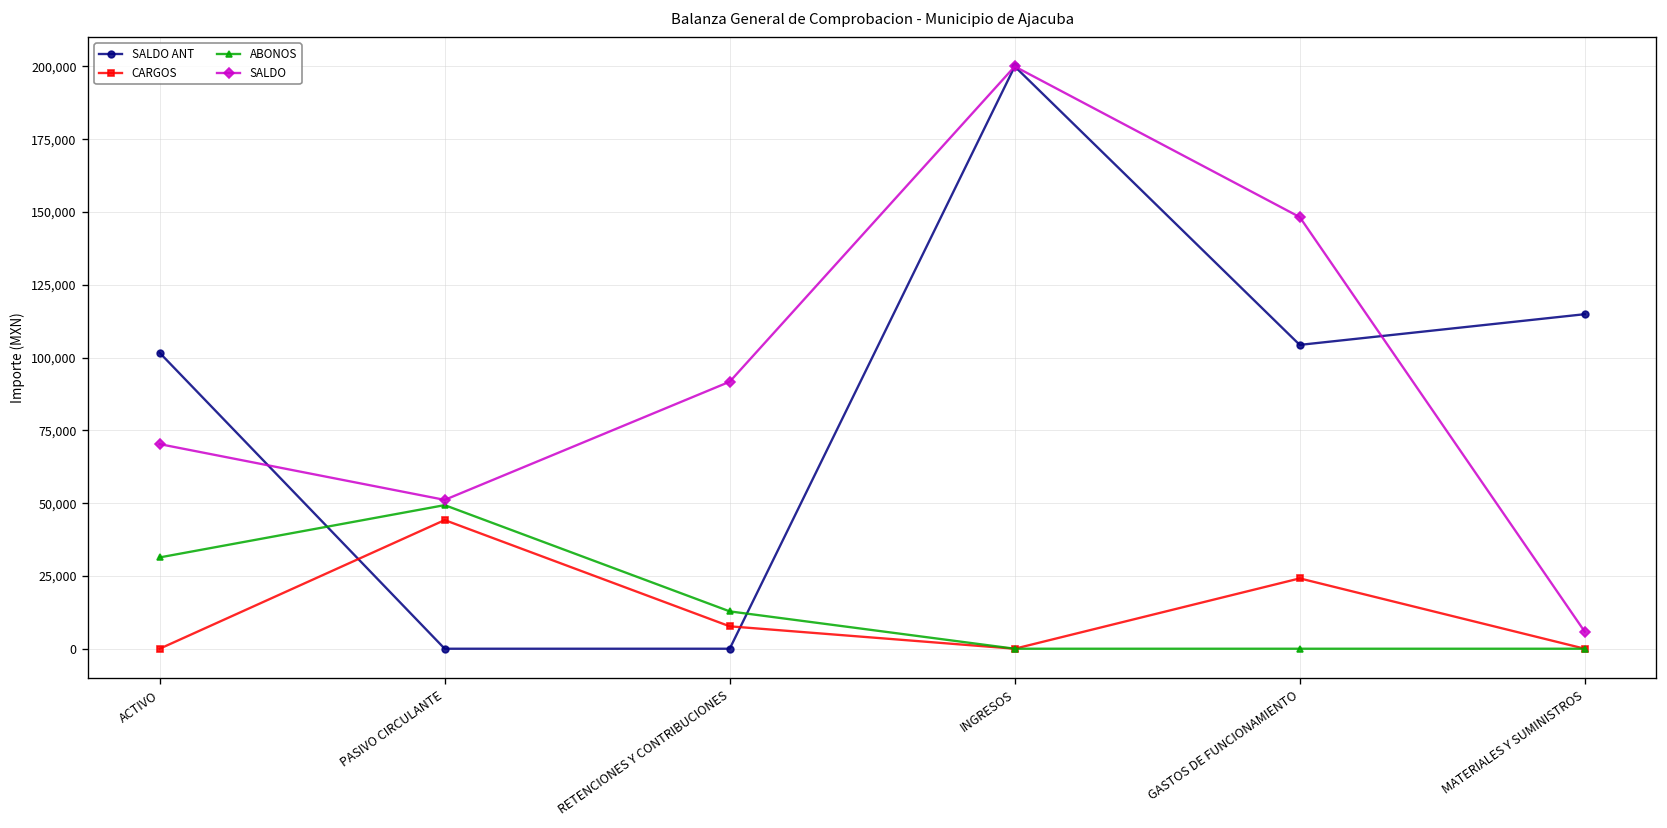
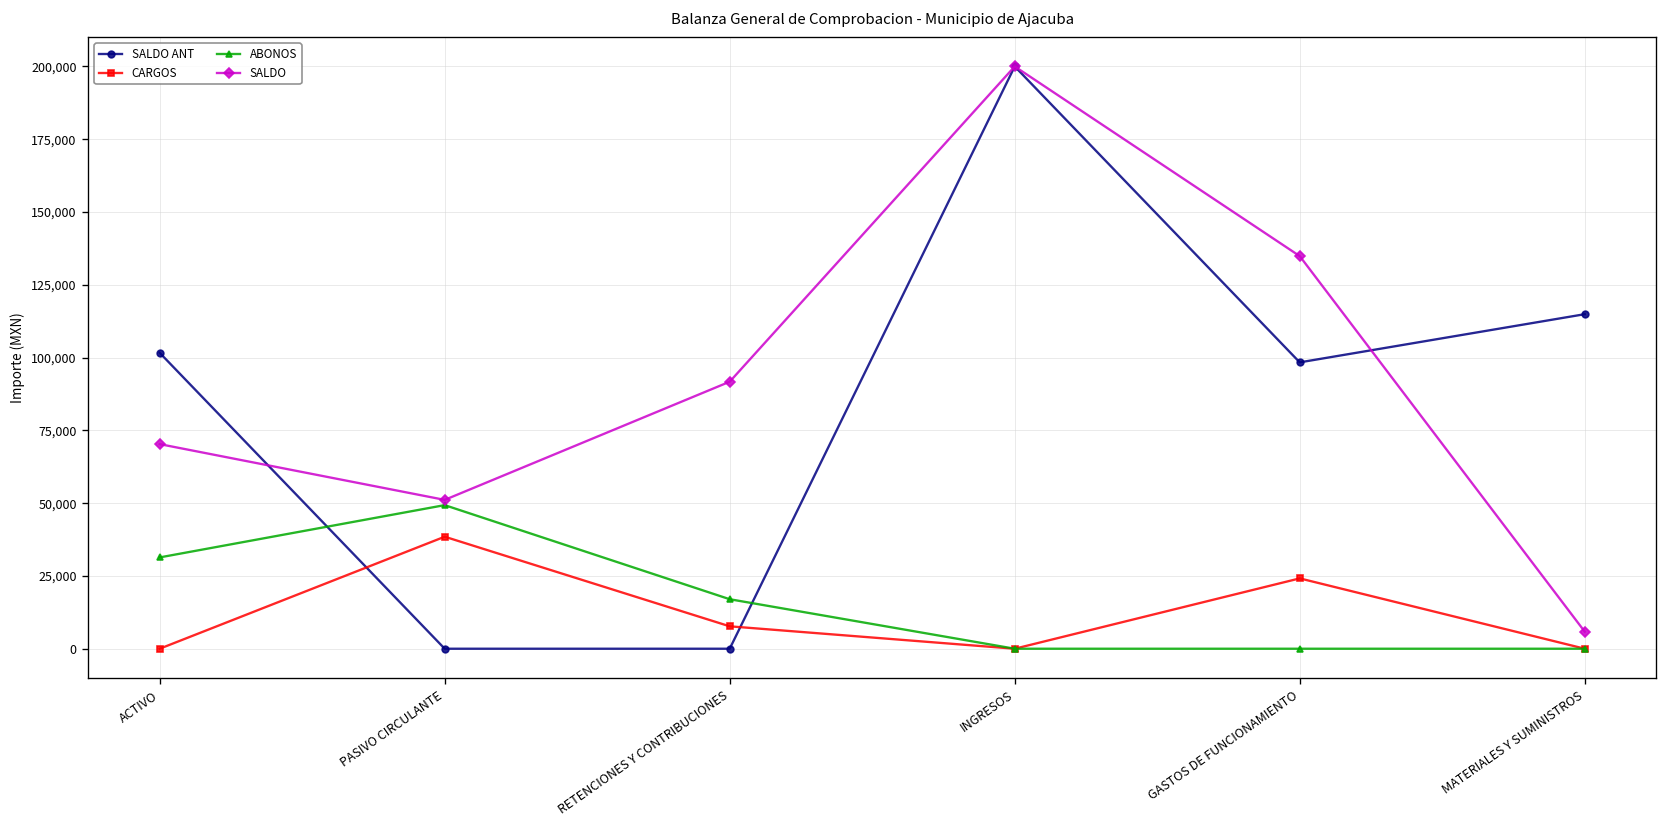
CARGOS, PASIVO CIRCULANTE: 44,000 -> 38,000
ABONOS, RETENCIONES Y CONTRIBUCIONES: 13,000 -> 17,000
SALDO ANT, GASTOS DE FUNCIONAMIENTO: 104,000 -> 98,000
SALDO, GASTOS DE FUNCIONAMIENTO: 148,000 -> 135,000
